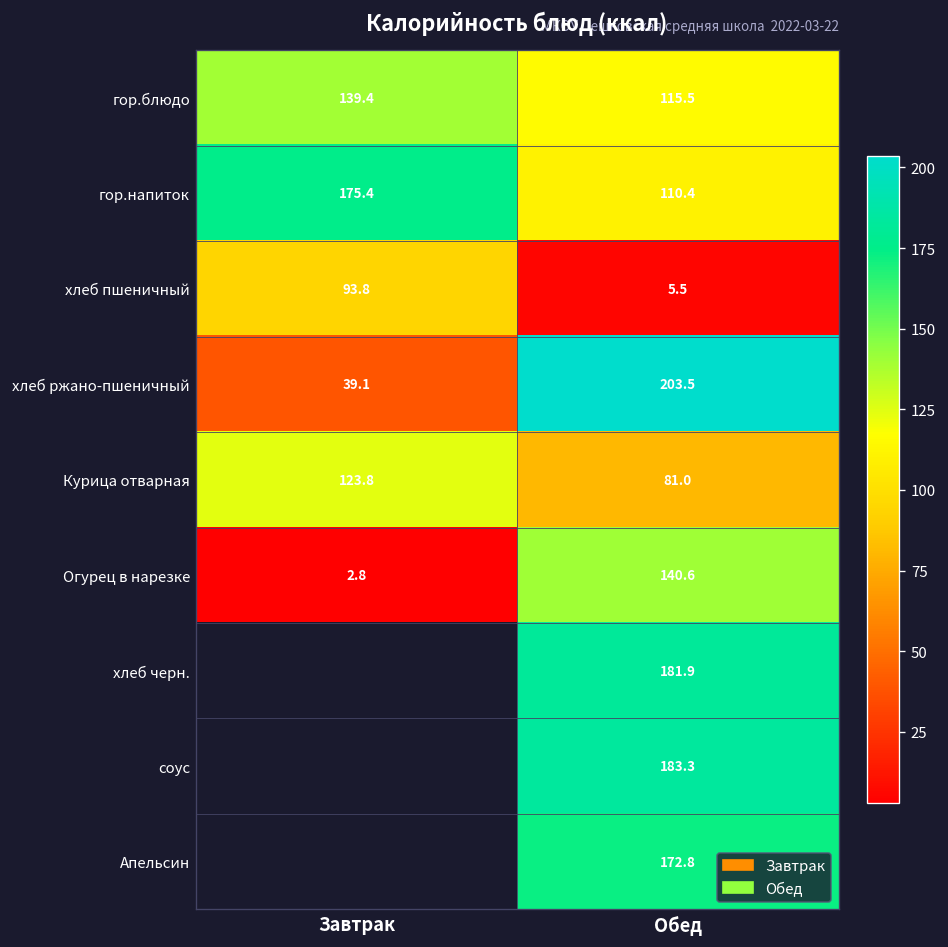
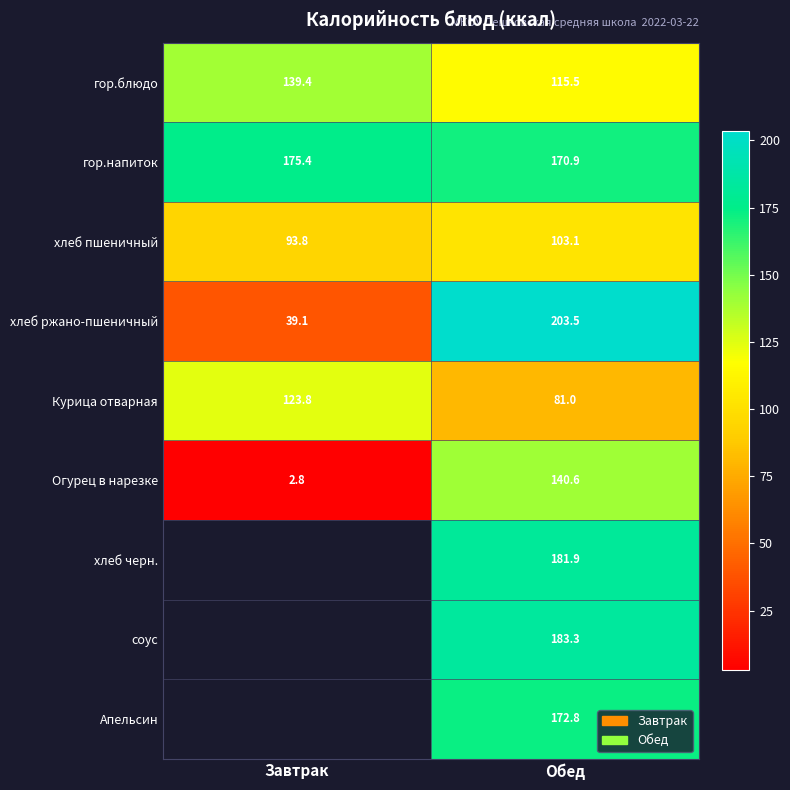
гор.напиток, Обед: 110.4 -> 170.9
хлеб пшеничный, Обед: 5.5 -> 103.1
